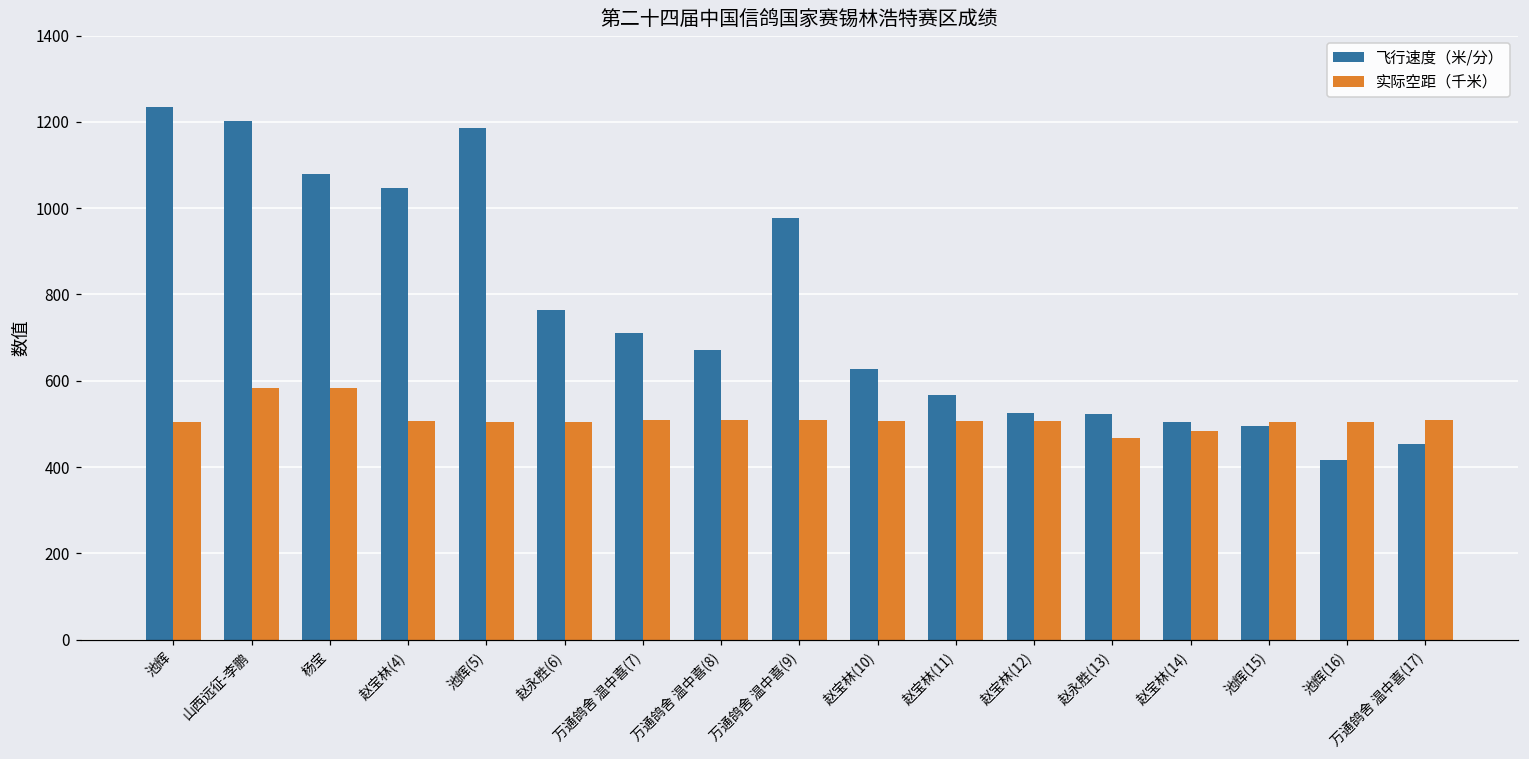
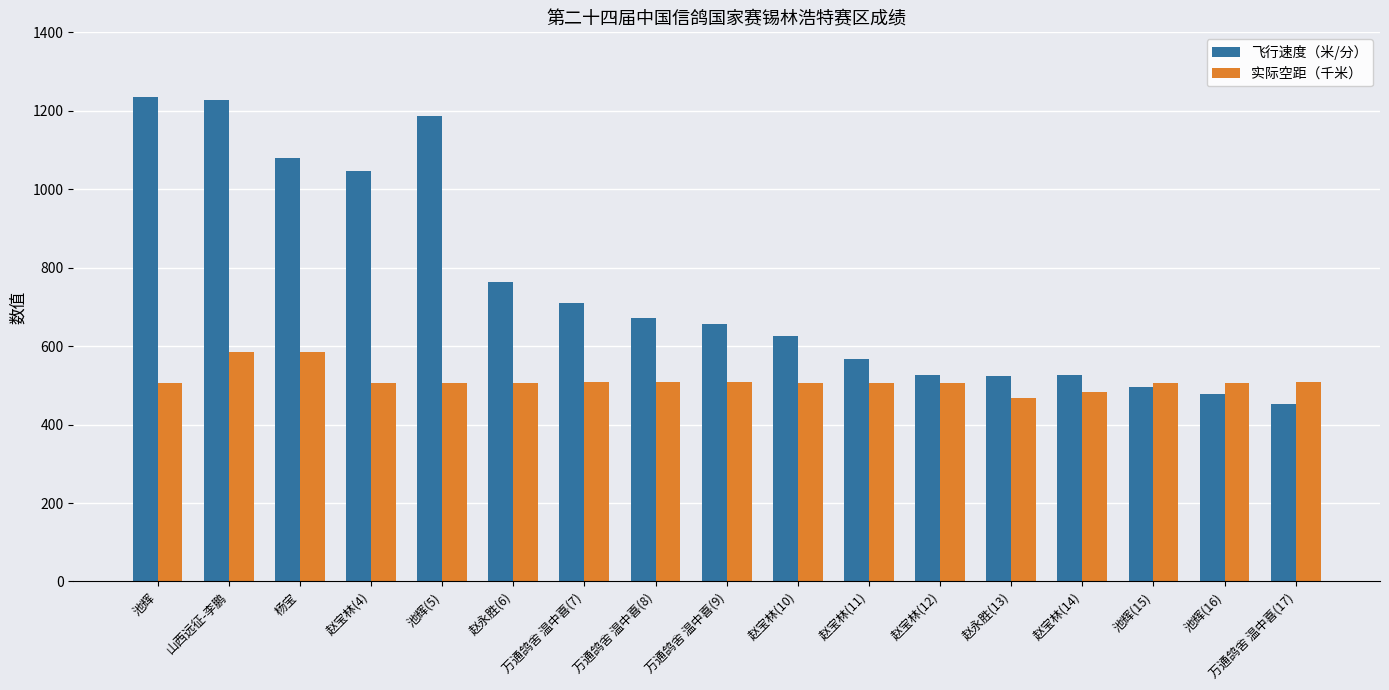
飞行速度（米/分）, 山西远征-李鹏: 1200 -> 1230
飞行速度（米/分）, 万通鸽舍 温中喜(9): 980 -> 660
飞行速度（米/分）, 赵宝林(14): 500 -> 530
飞行速度（米/分）, 池辉(16): 420 -> 480
